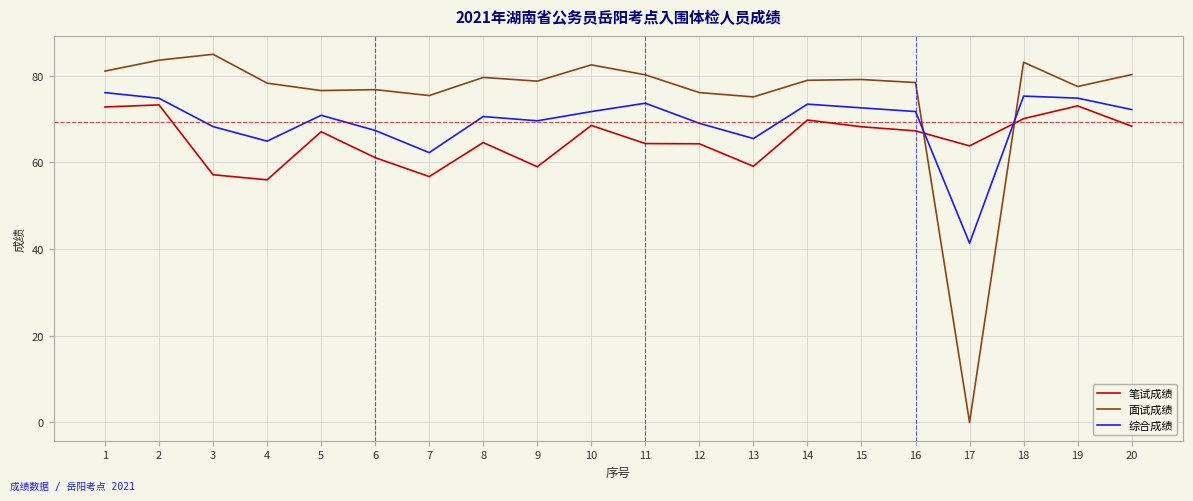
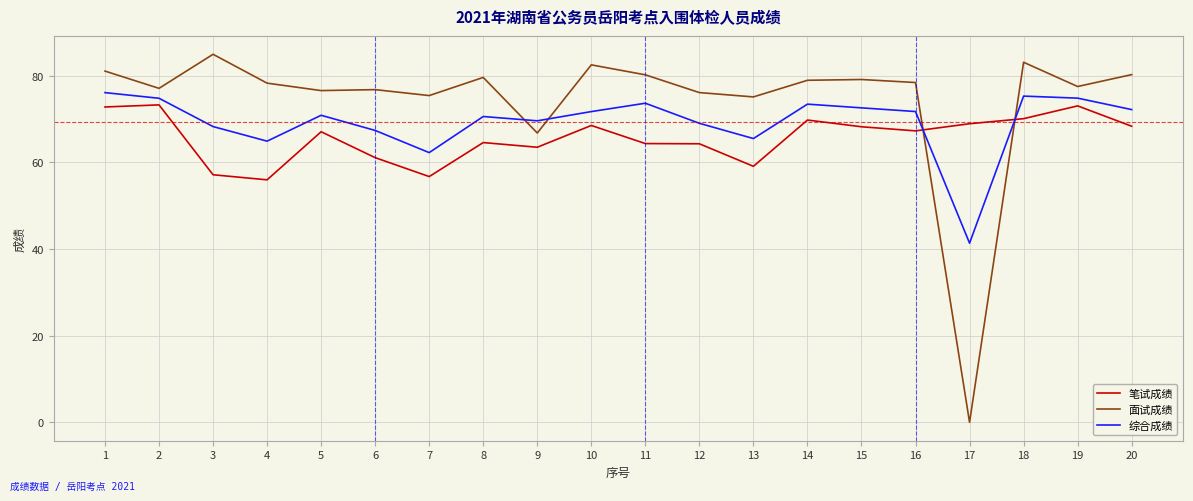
面试成绩, 2: 84 -> 77
笔试成绩, 9: 59 -> 64
面试成绩, 9: 79 -> 67
笔试成绩, 17: 64 -> 69
